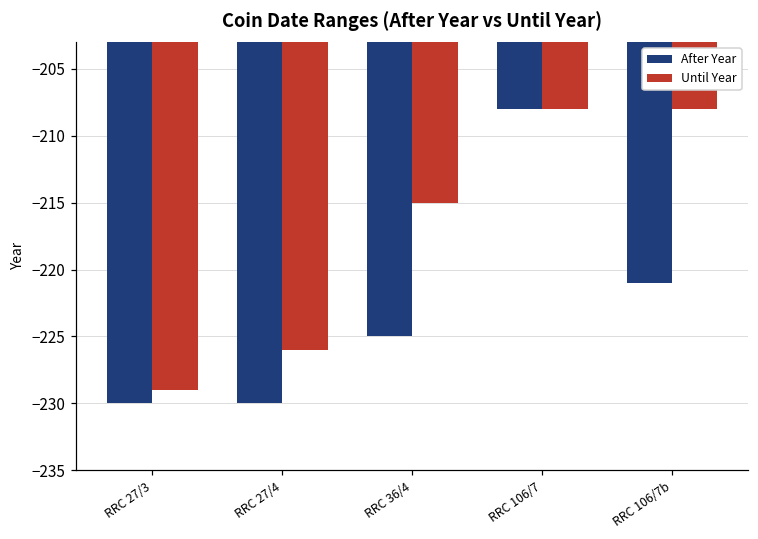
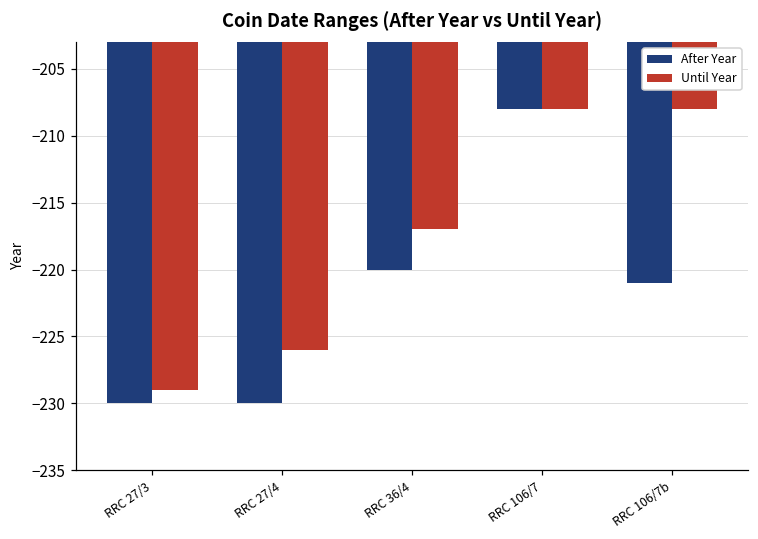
After Year, RRC 36/4: -225 -> -220
Until Year, RRC 36/4: -215 -> -217
